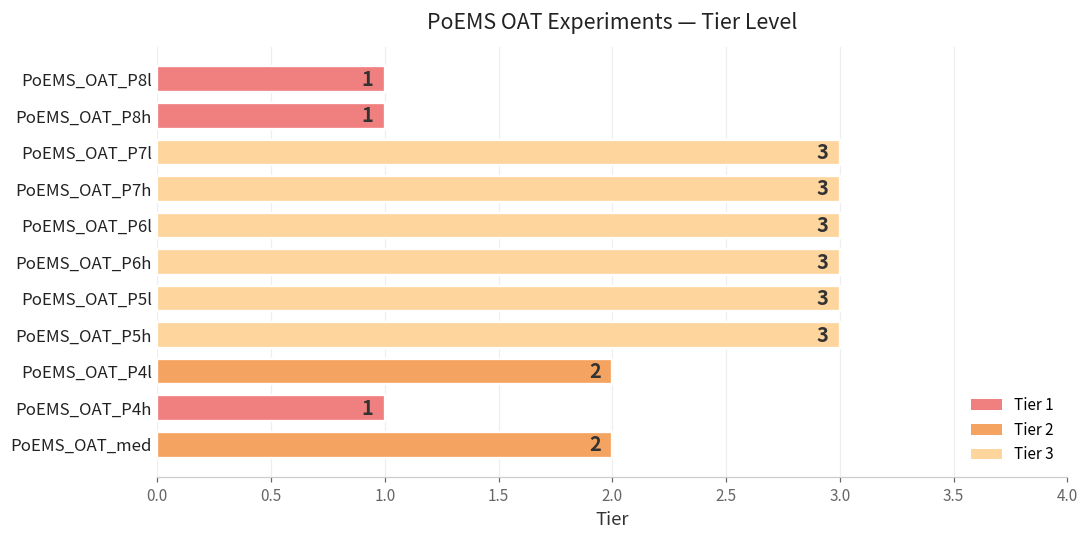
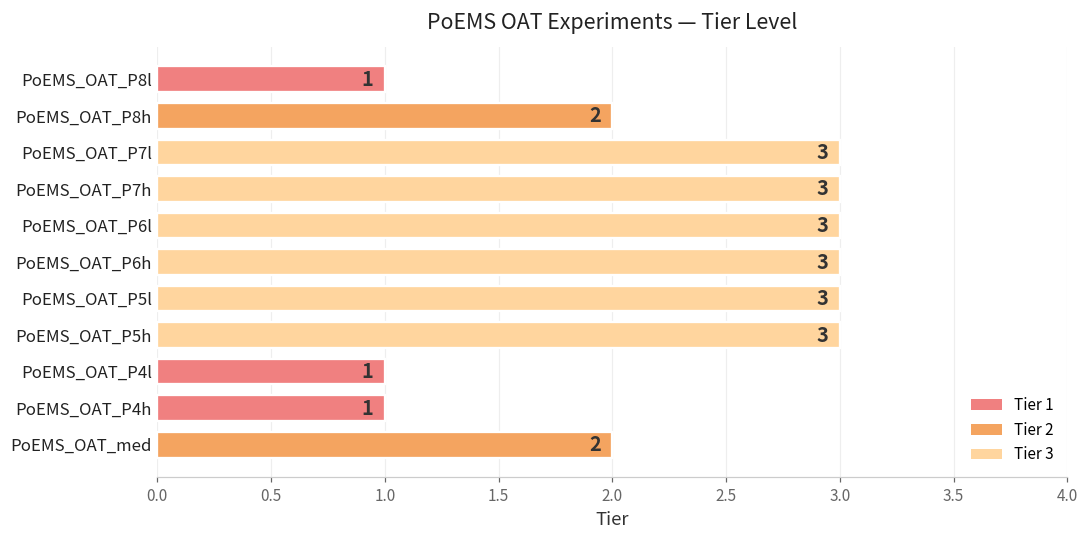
PoEMS_OAT_P8h: 1 -> 2
PoEMS_OAT_P4l: 2 -> 1
